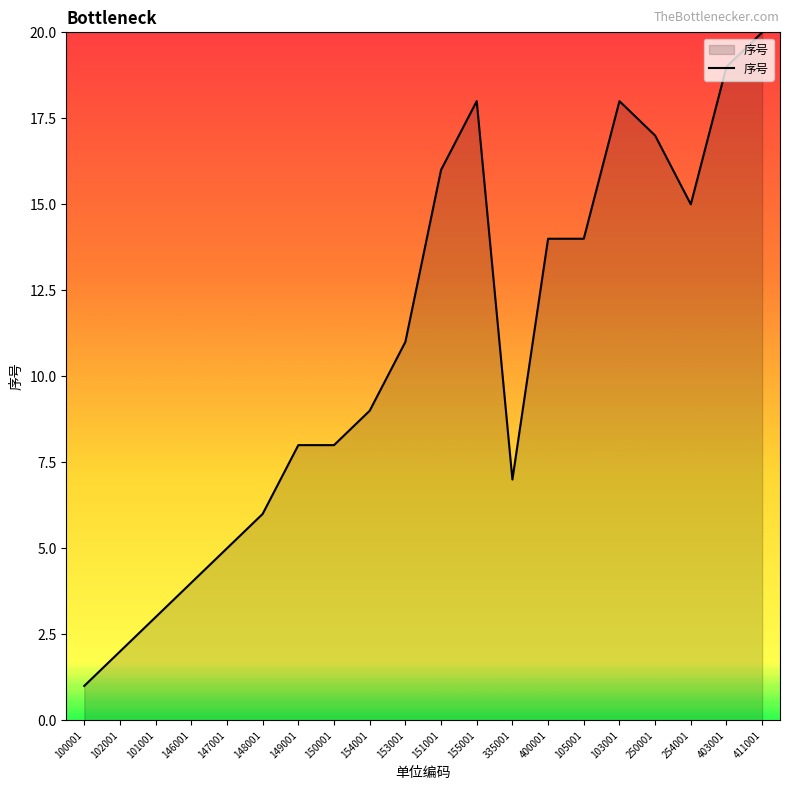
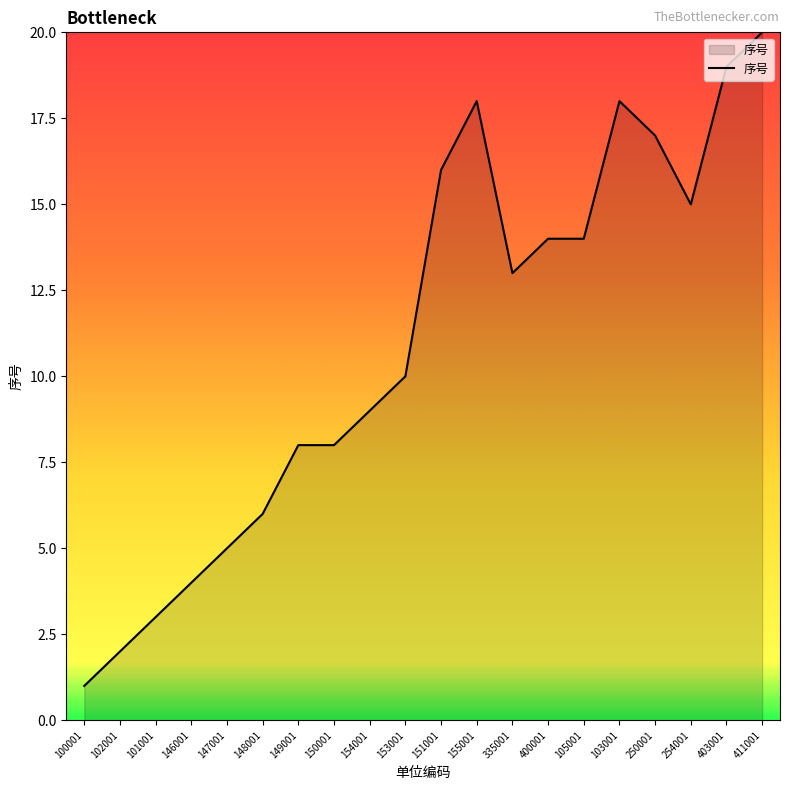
153001: 11 -> 10
335001: 7 -> 13
